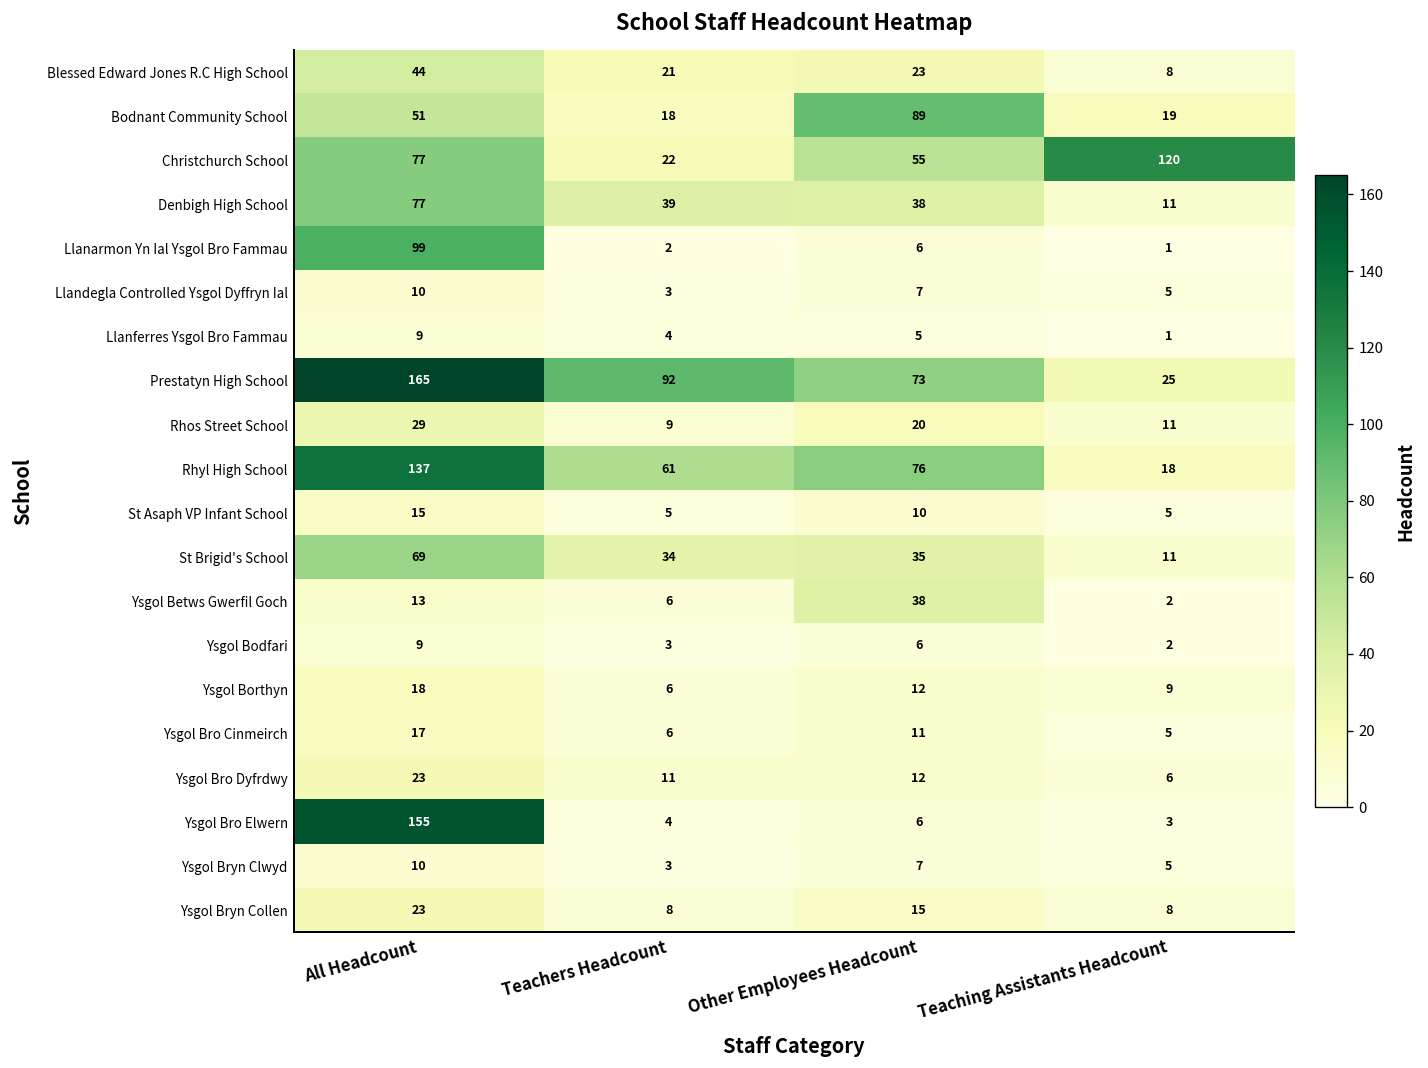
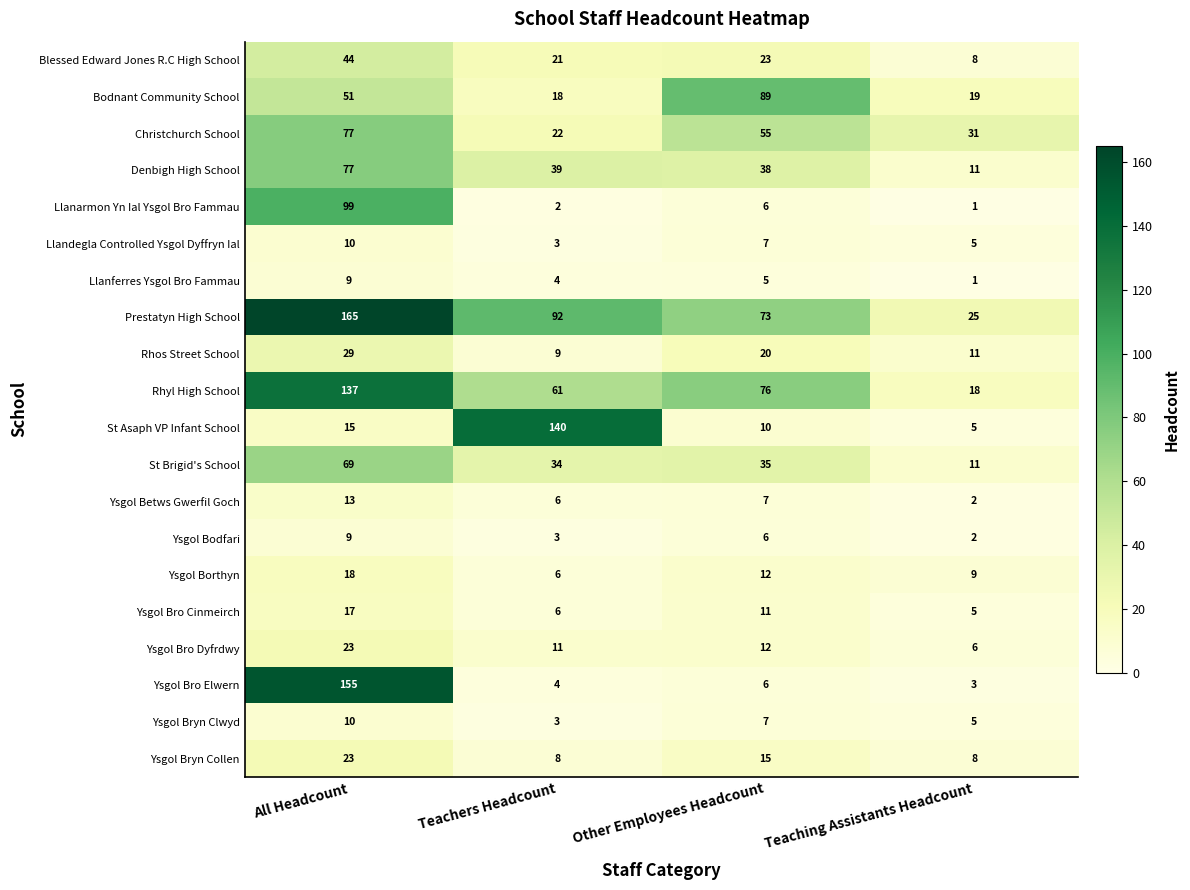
Christchurch School, Teaching Assistants Headcount: 120 -> 31
St Asaph VP Infant School, Teachers Headcount: 5 -> 140
Ysgol Betws Gwerfil Goch, Other Employees Headcount: 38 -> 7
